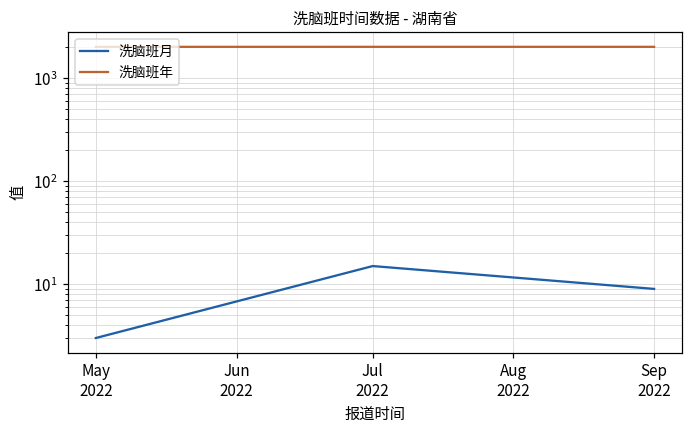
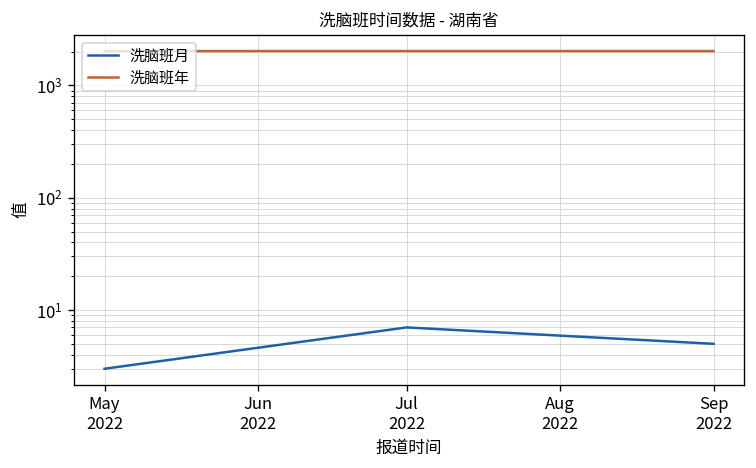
洗脑班月, Jul 2022: 15 -> 7
洗脑班月, Sep 2022: 9 -> 5
